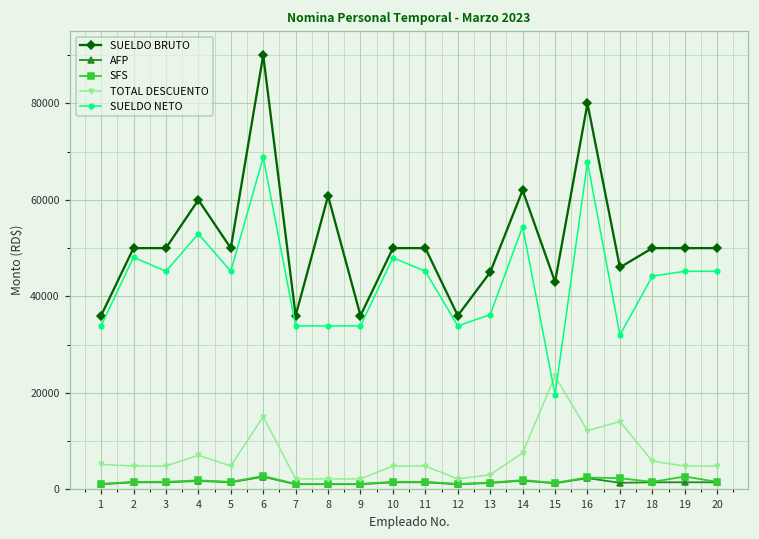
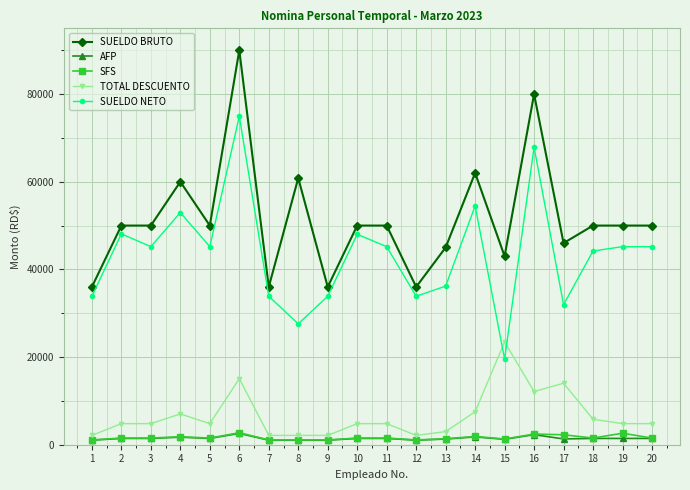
TOTAL DESCUENTO, 1: 5000 -> 2000
SUELDO NETO, 6: 69000 -> 75000
SUELDO NETO, 8: 34000 -> 28000
